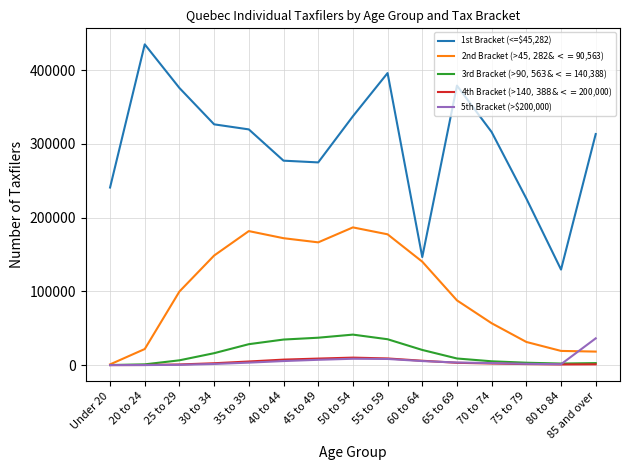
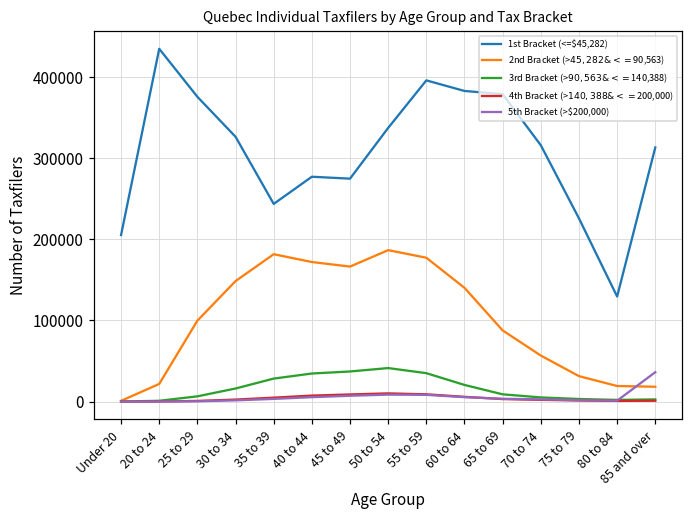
1st Bracket (<=$45,282), Under 20: 240000 -> 210000
1st Bracket (<=$45,282), 35 to 39: 320000 -> 240000
1st Bracket (<=$45,282), 60 to 64: 150000 -> 380000
